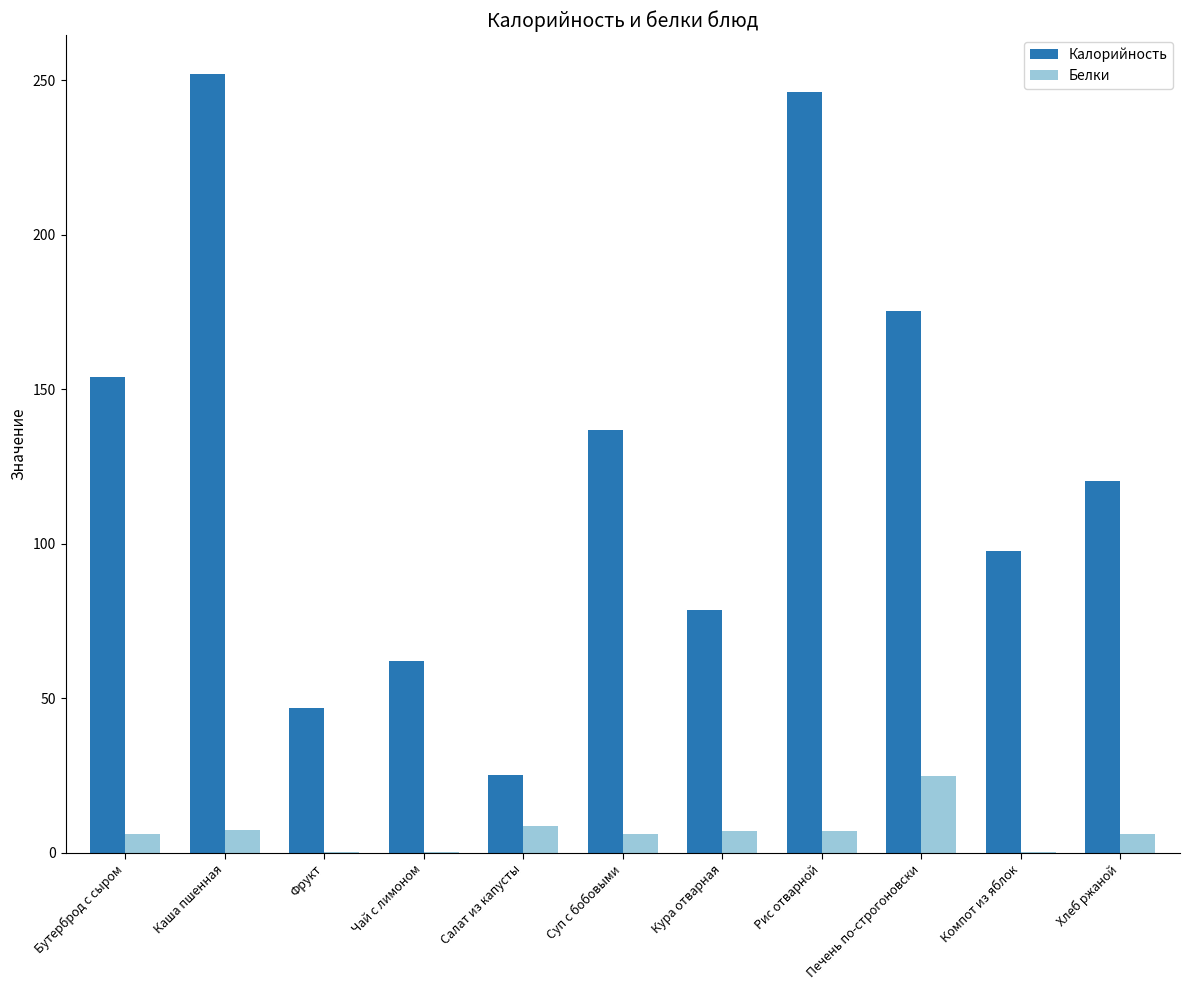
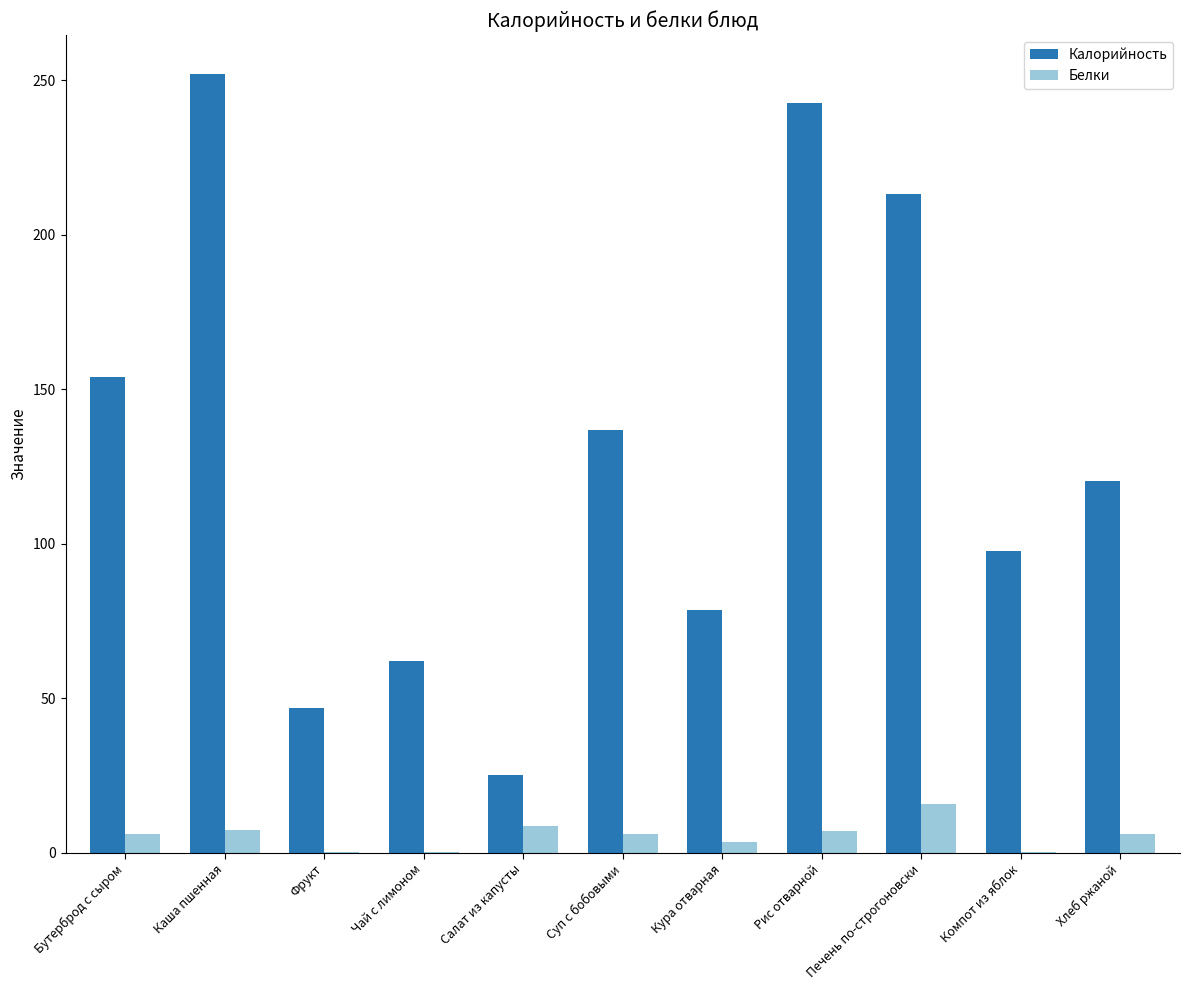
Белки, Кура отварная: 7 -> 3
Калорийность, Рис отварной: 246 -> 243
Калорийность, Печень по-строгоновски: 175 -> 213
Белки, Печень по-строгоновски: 25 -> 16
